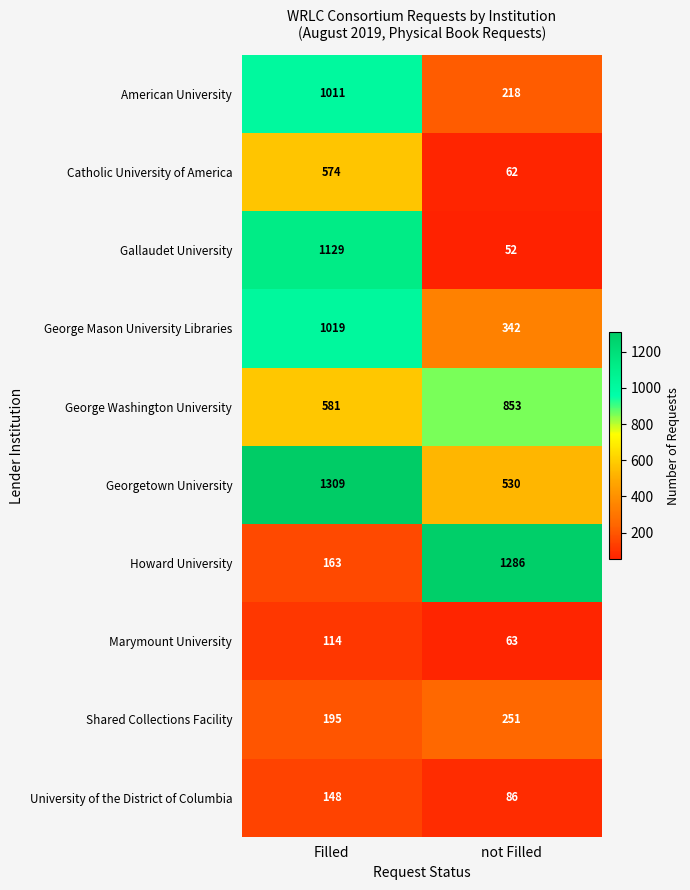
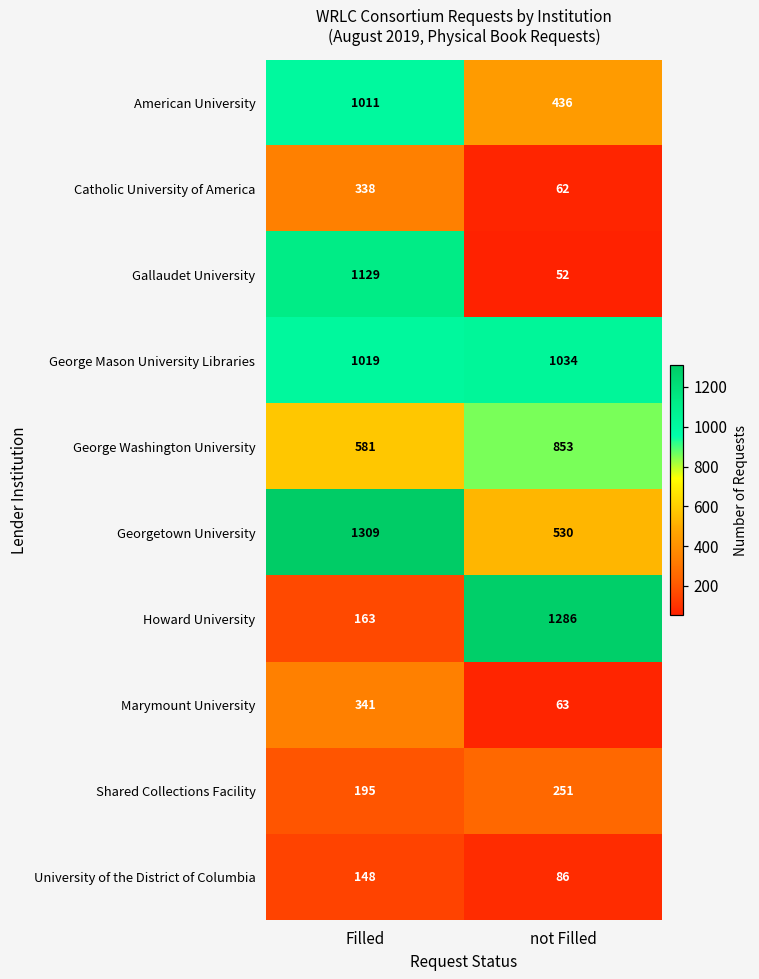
American University, not Filled: 218 -> 436
Catholic University of America, Filled: 574 -> 338
George Mason University Libraries, not Filled: 342 -> 1034
Marymount University, Filled: 114 -> 341
